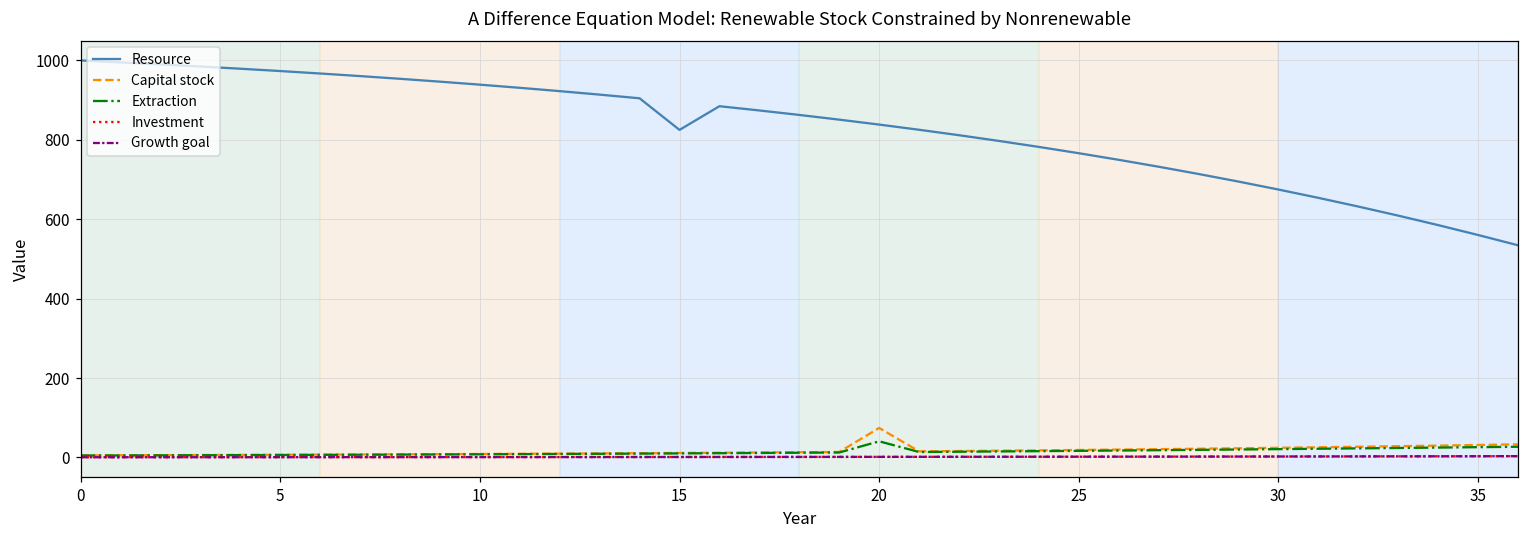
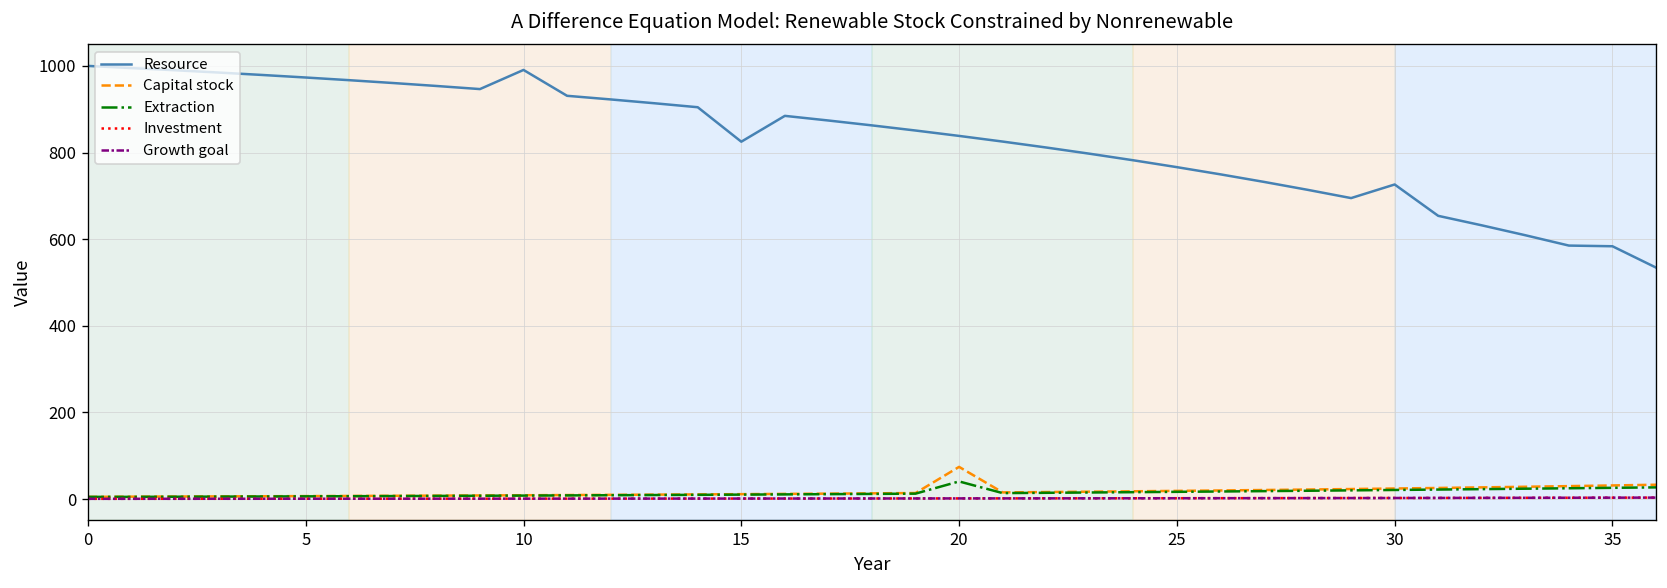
Resource, 10: 940 -> 990
Resource, 30: 670 -> 730
Resource, 35: 560 -> 580
